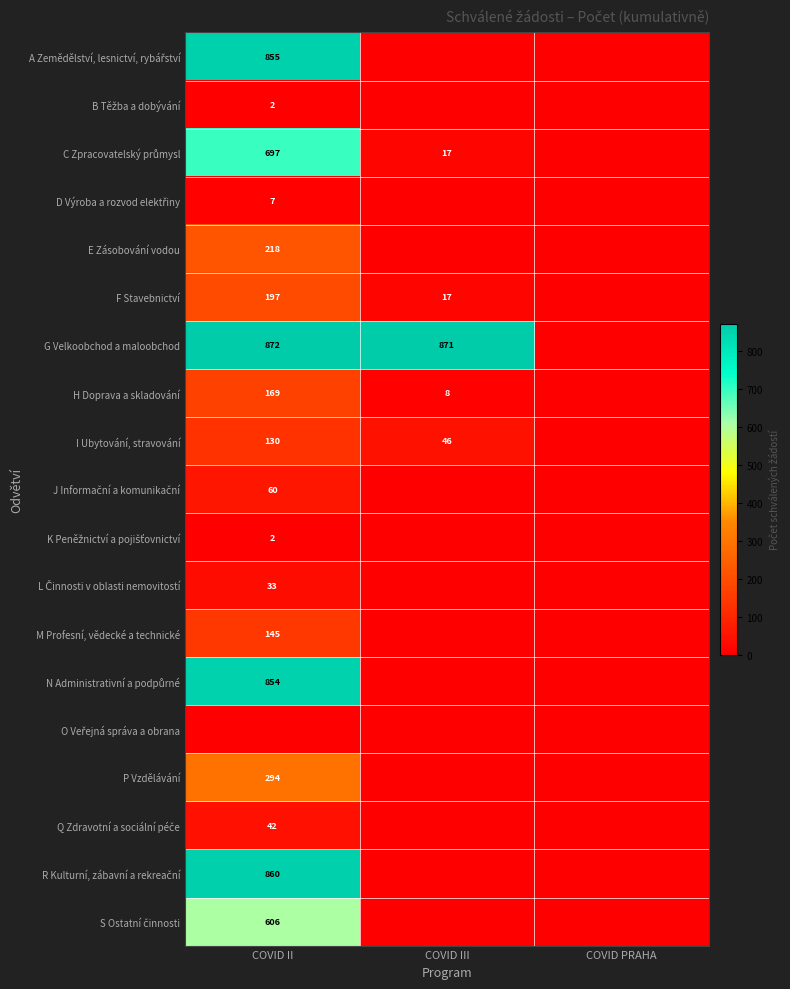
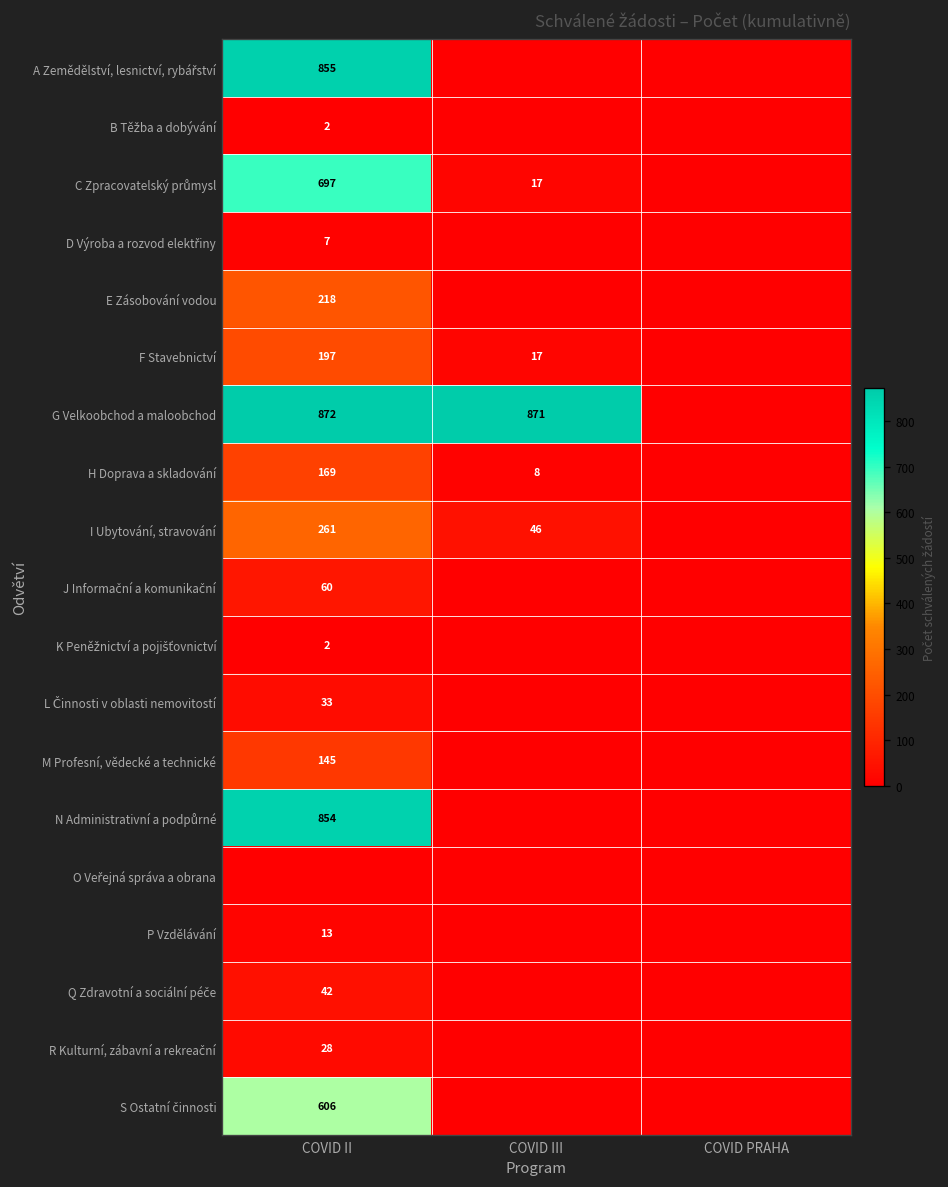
I Ubytování, stravování, COVID II: 130 -> 261
P Vzdělávání, COVID II: 294 -> 13
R Kulturní, zábavní a rekreační, COVID II: 860 -> 28
